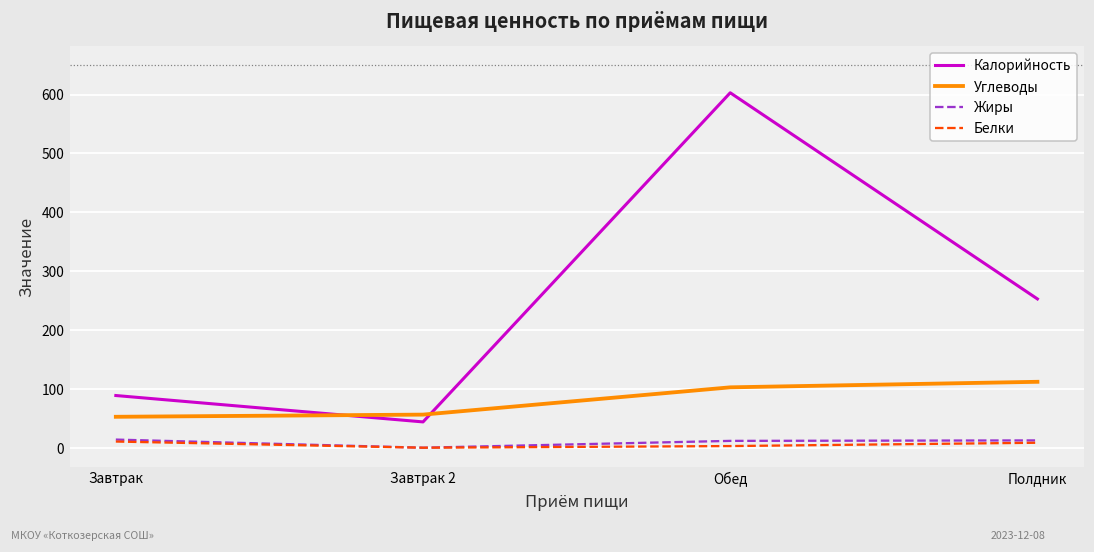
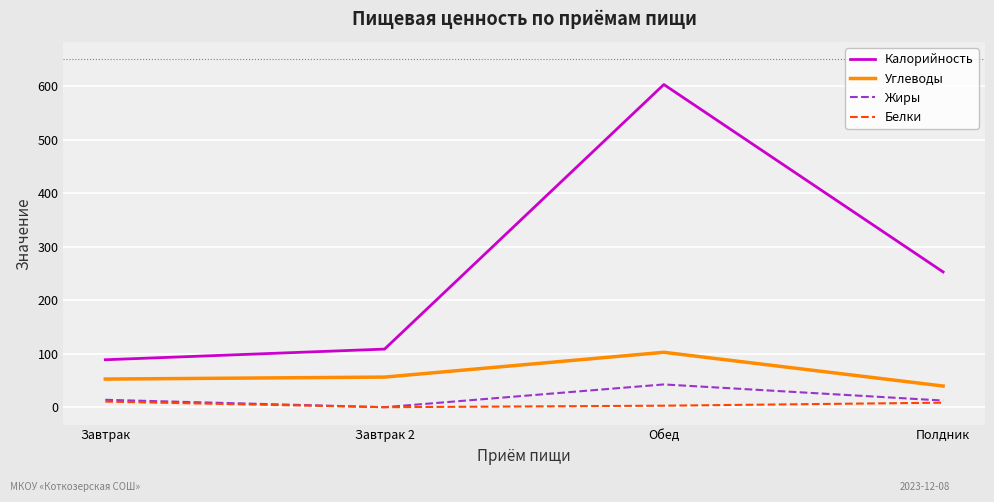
Калорийность, Завтрак 2: 40 -> 110
Жиры, Обед: 10 -> 40
Углеводы, Полдник: 110 -> 40
